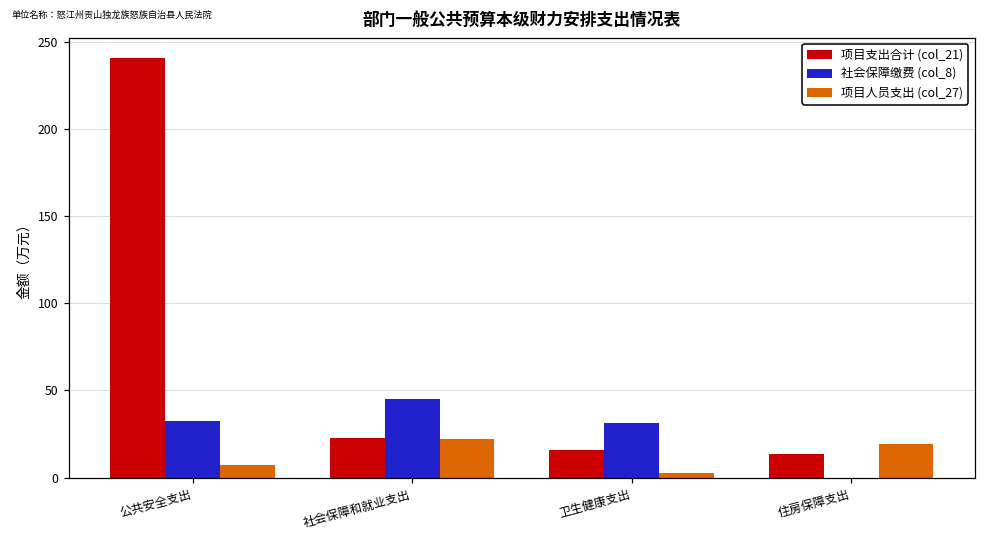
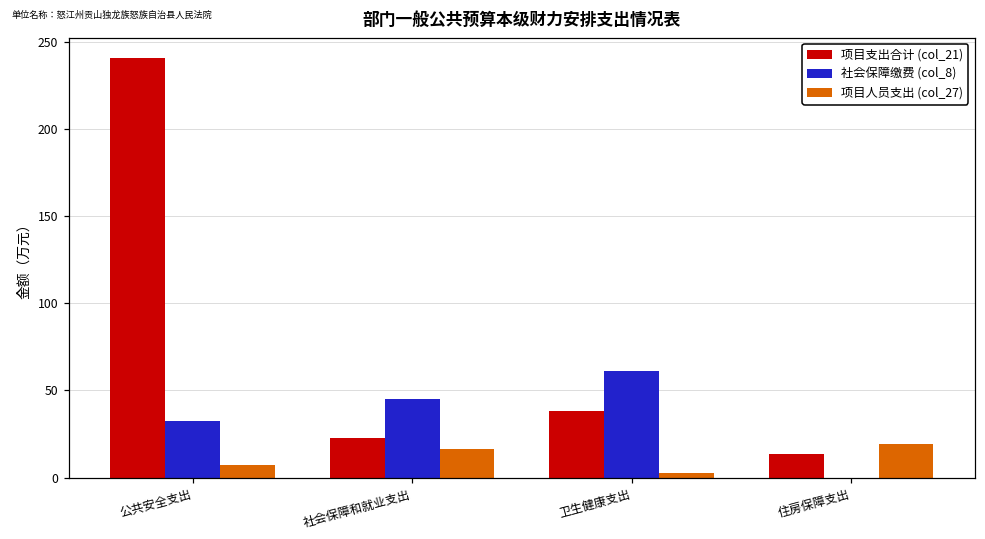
项目人员支出 (col_27), 社会保障和就业支出: 22 -> 16
项目支出合计 (col_21), 卫生健康支出: 16 -> 38
社会保障缴费 (col_8), 卫生健康支出: 31 -> 61
